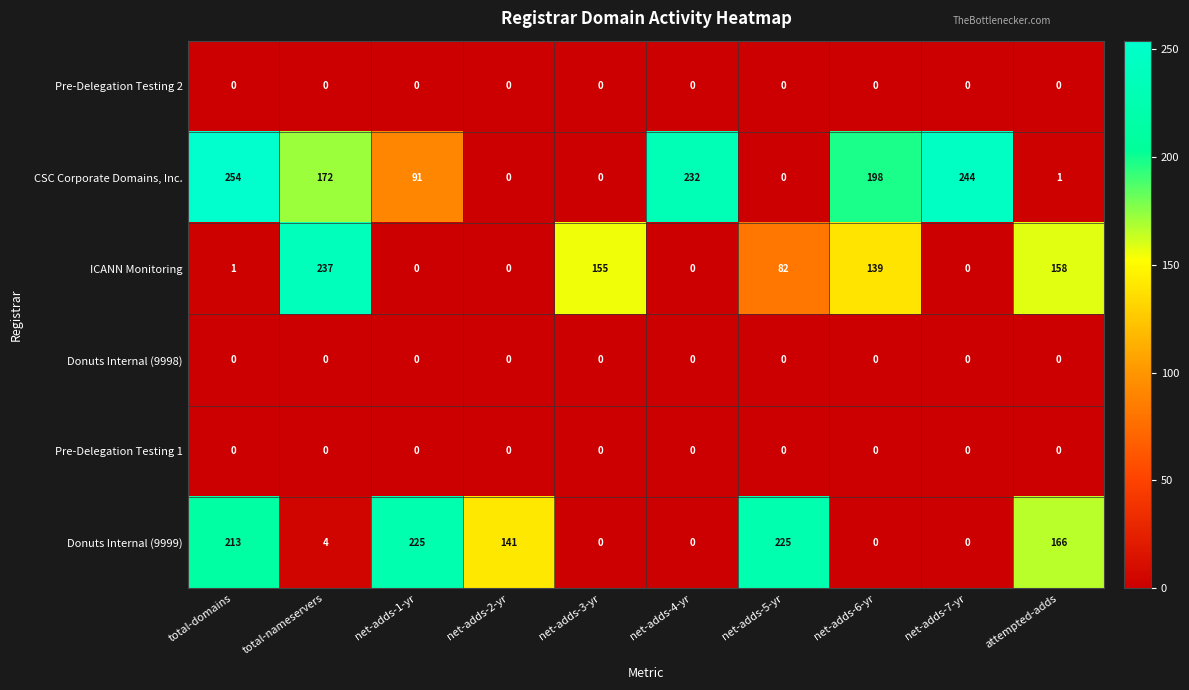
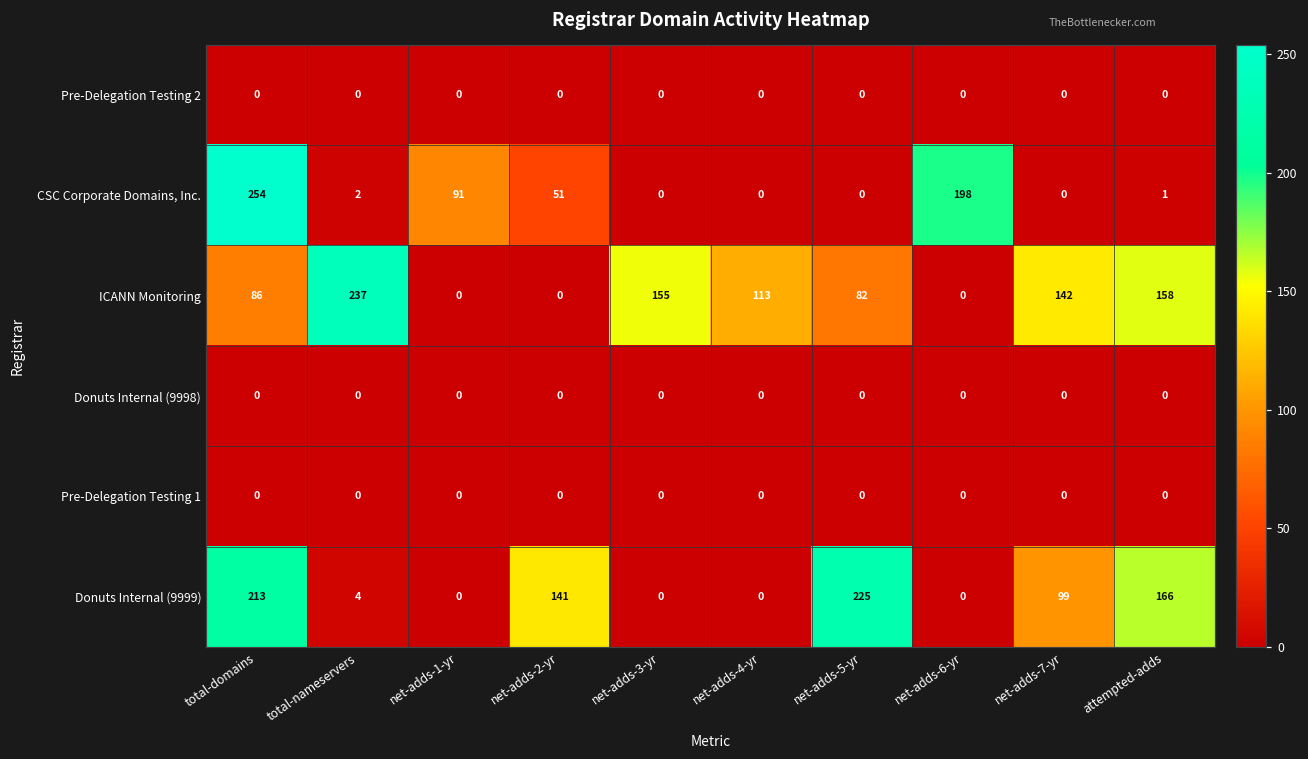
CSC Corporate Domains, Inc., total-nameservers: 172 -> 2
CSC Corporate Domains, Inc., net-adds-2-yr: 0 -> 51
CSC Corporate Domains, Inc., net-adds-4-yr: 232 -> 0
CSC Corporate Domains, Inc., net-adds-7-yr: 244 -> 0
ICANN Monitoring, total-domains: 1 -> 86
ICANN Monitoring, net-adds-4-yr: 0 -> 113
ICANN Monitoring, net-adds-6-yr: 139 -> 0
ICANN Monitoring, net-adds-7-yr: 0 -> 142
Donuts Internal (9999), net-adds-1-yr: 225 -> 0
Donuts Internal (9999), net-adds-7-yr: 0 -> 99
